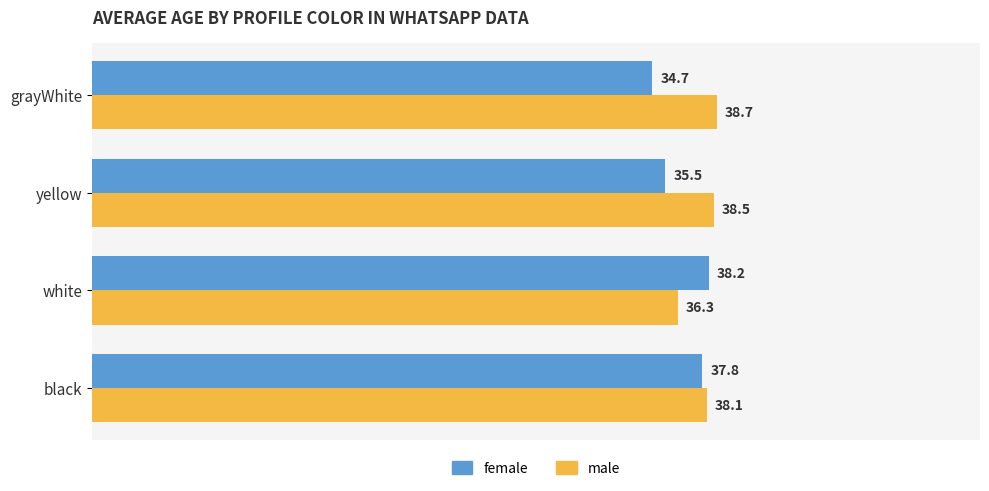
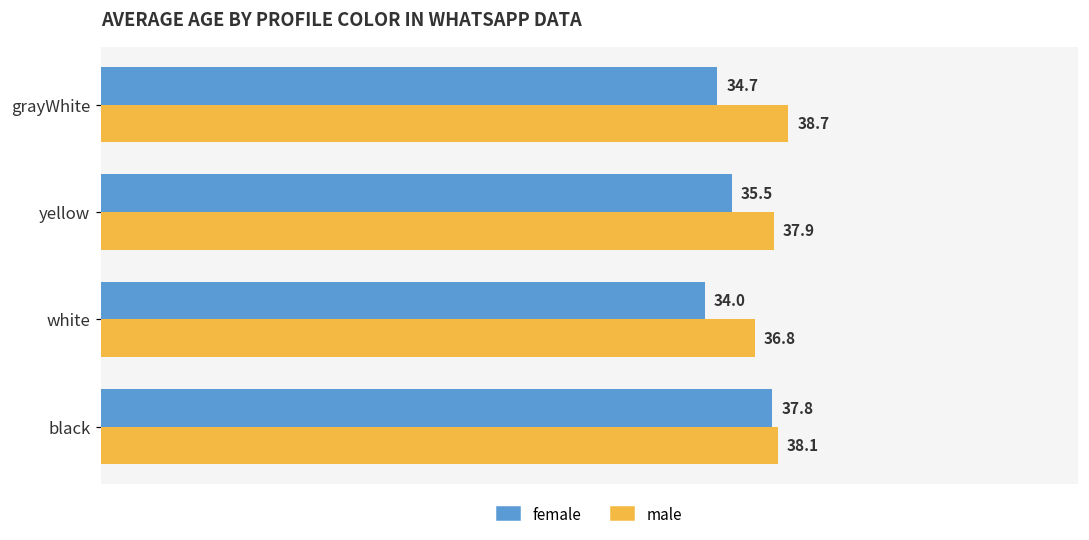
male, yellow: 38.5 -> 37.9
female, white: 38.2 -> 34.0
male, white: 36.3 -> 36.8
